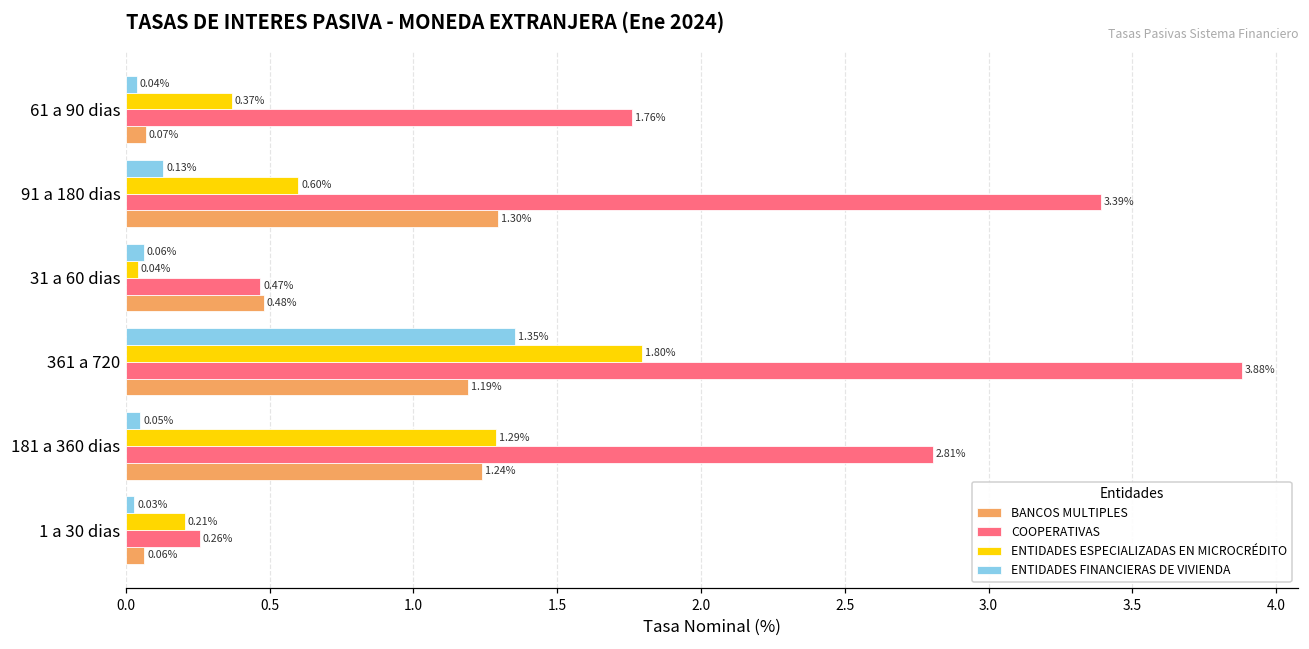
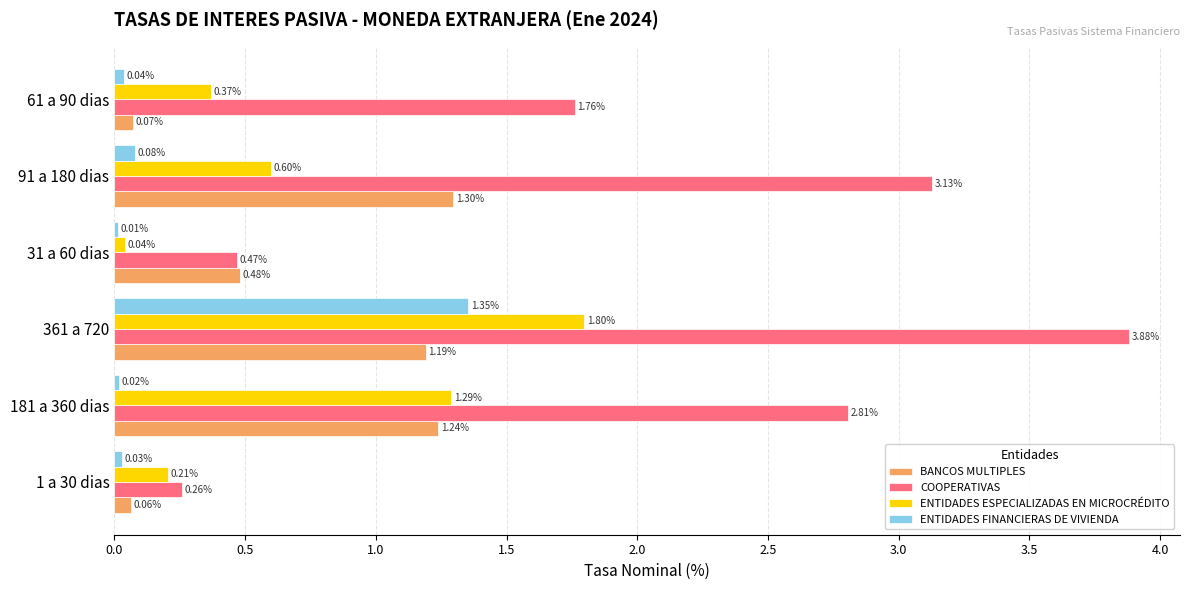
ENTIDADES FINANCIERAS DE VIVIENDA, 91 a 180 dias: 0.13% -> 0.08%
COOPERATIVAS, 91 a 180 dias: 3.39% -> 3.13%
ENTIDADES FINANCIERAS DE VIVIENDA, 31 a 60 dias: 0.06% -> 0.01%
ENTIDADES FINANCIERAS DE VIVIENDA, 181 a 360 dias: 0.05% -> 0.02%
